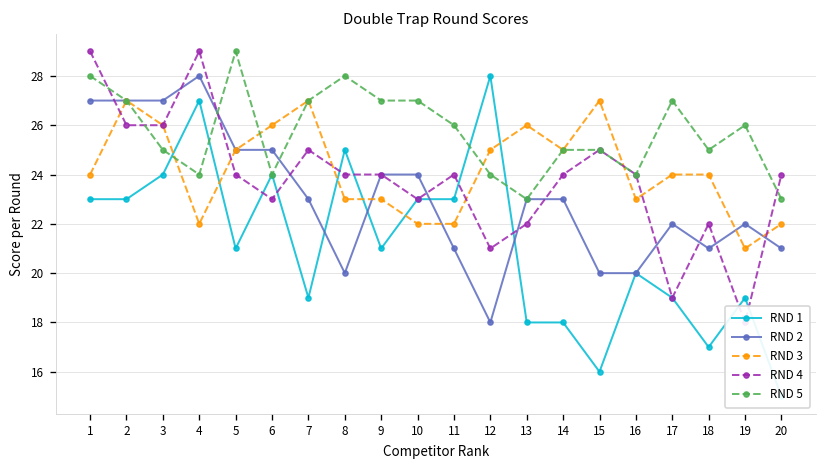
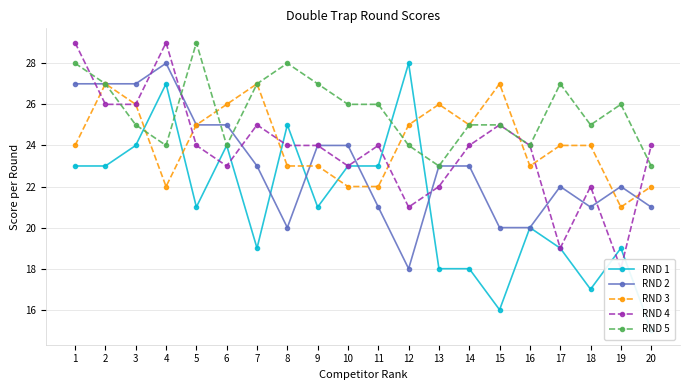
RND 5, 10: 27 -> 26
